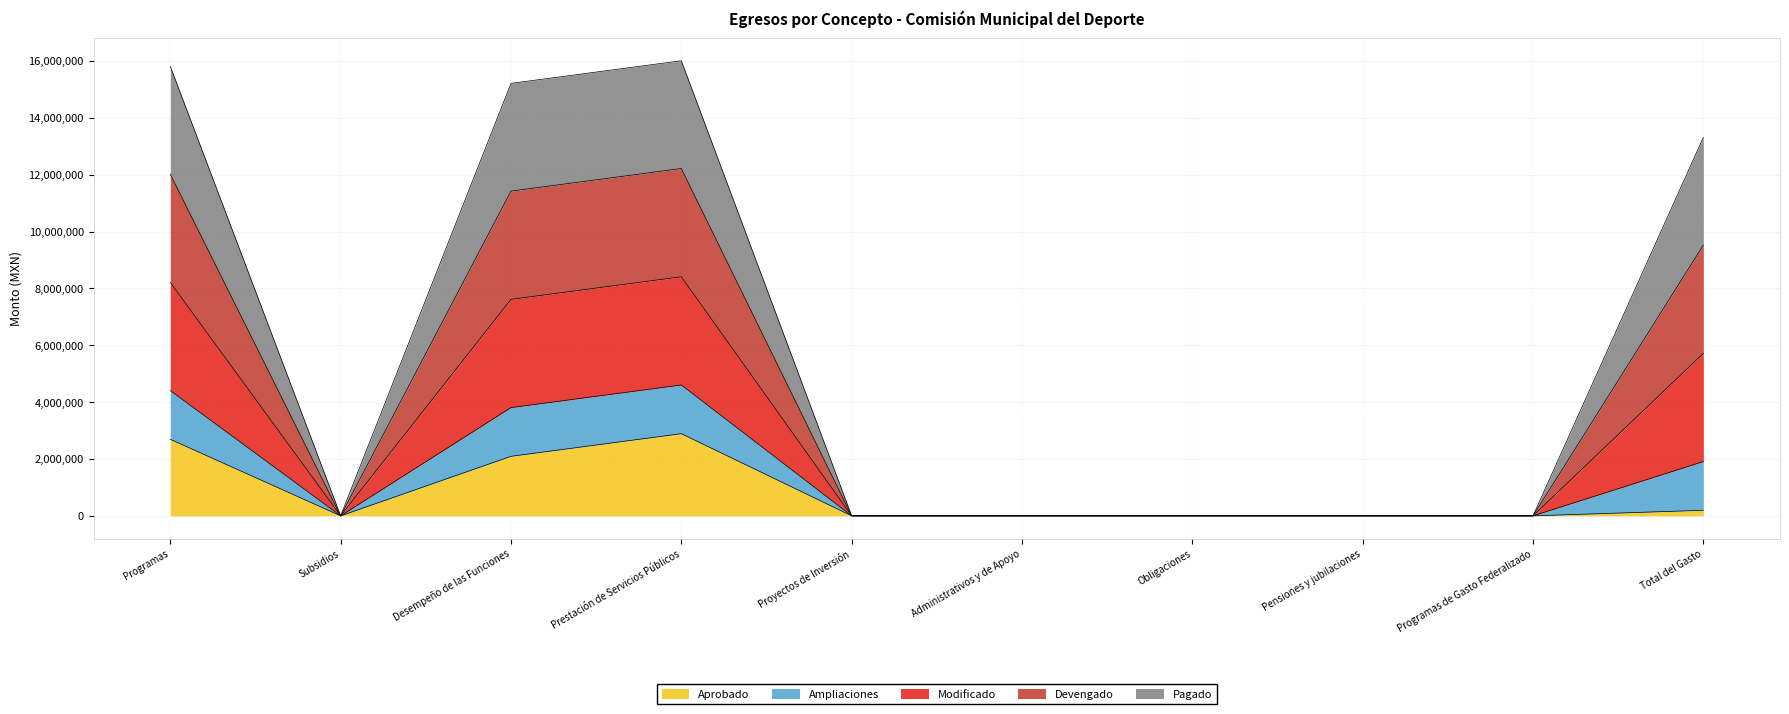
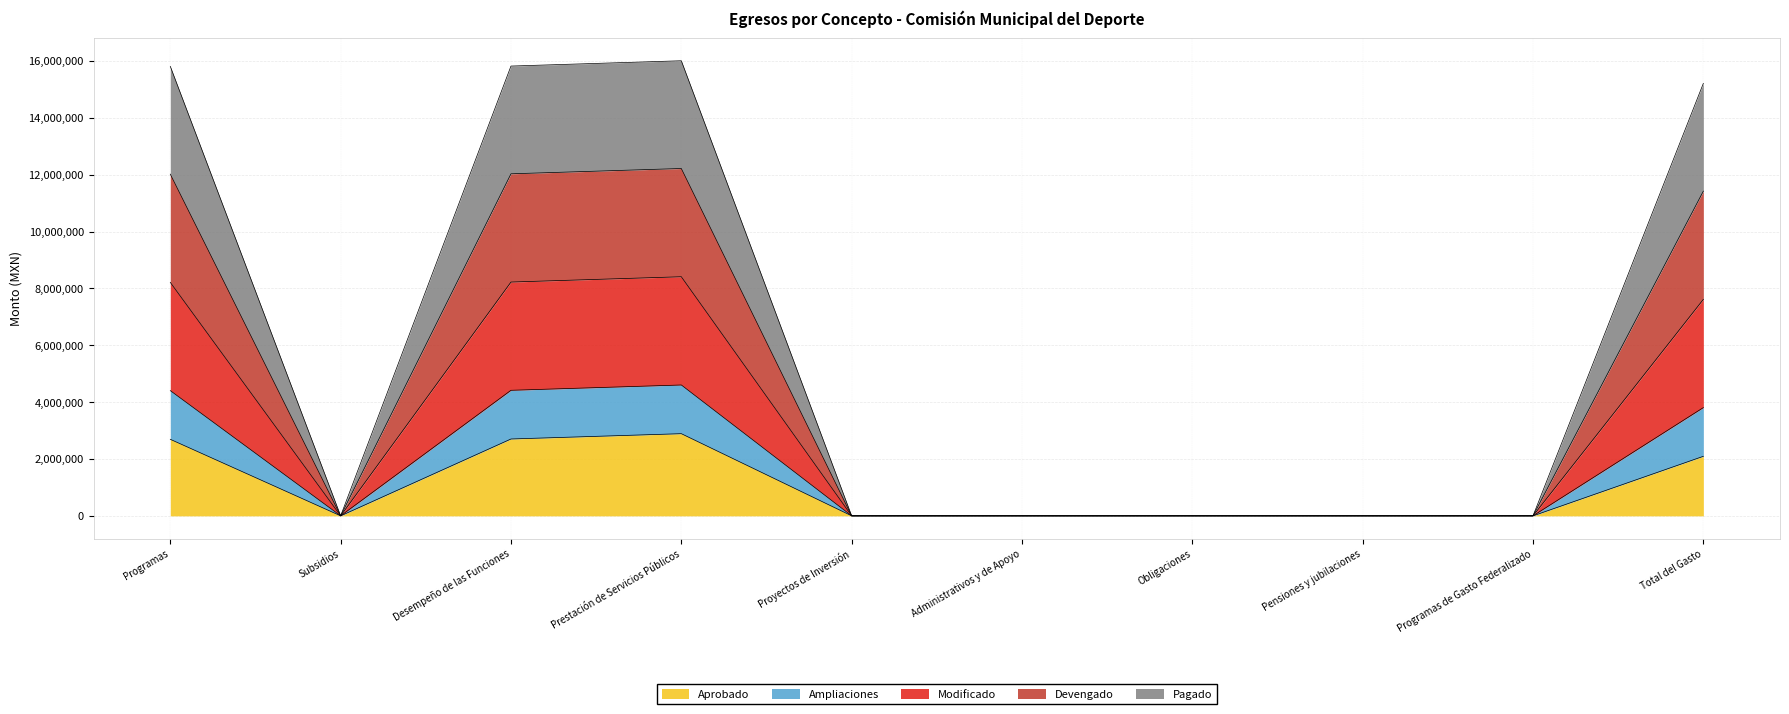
Aprobado, Desempeño de las Funciones: 2,100,000 -> 2,700,000
Aprobado, Total del Gasto: 200,000 -> 2,100,000
